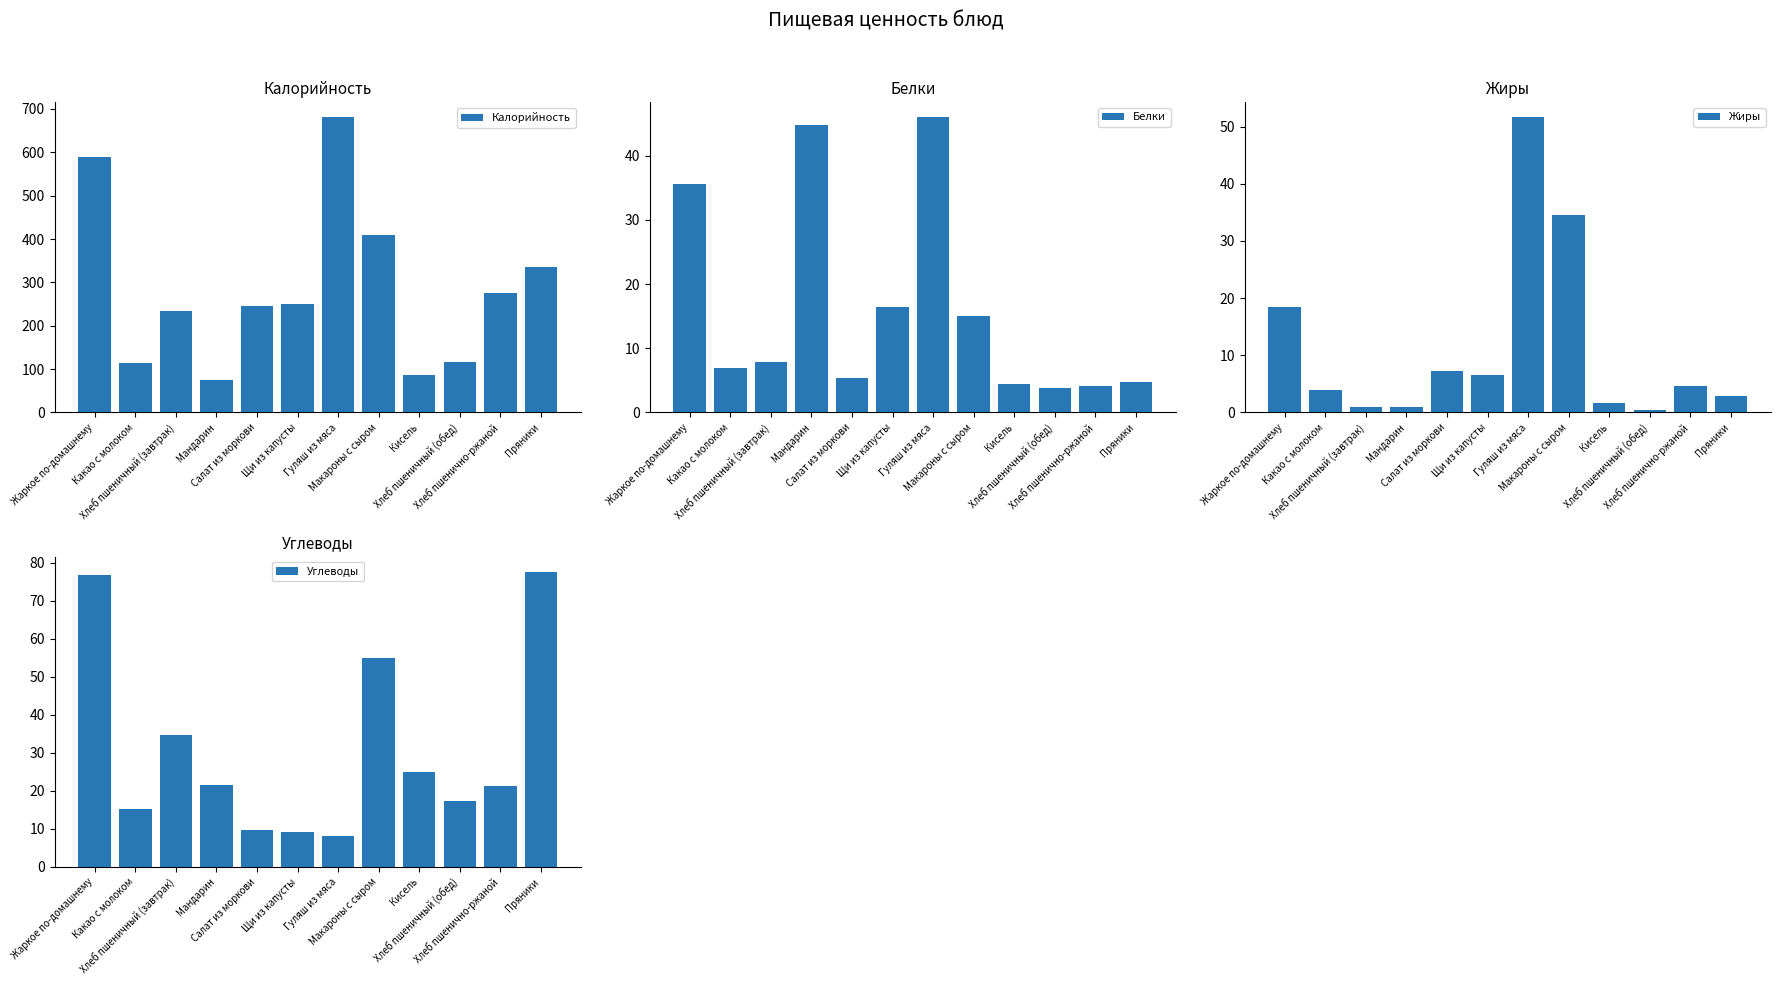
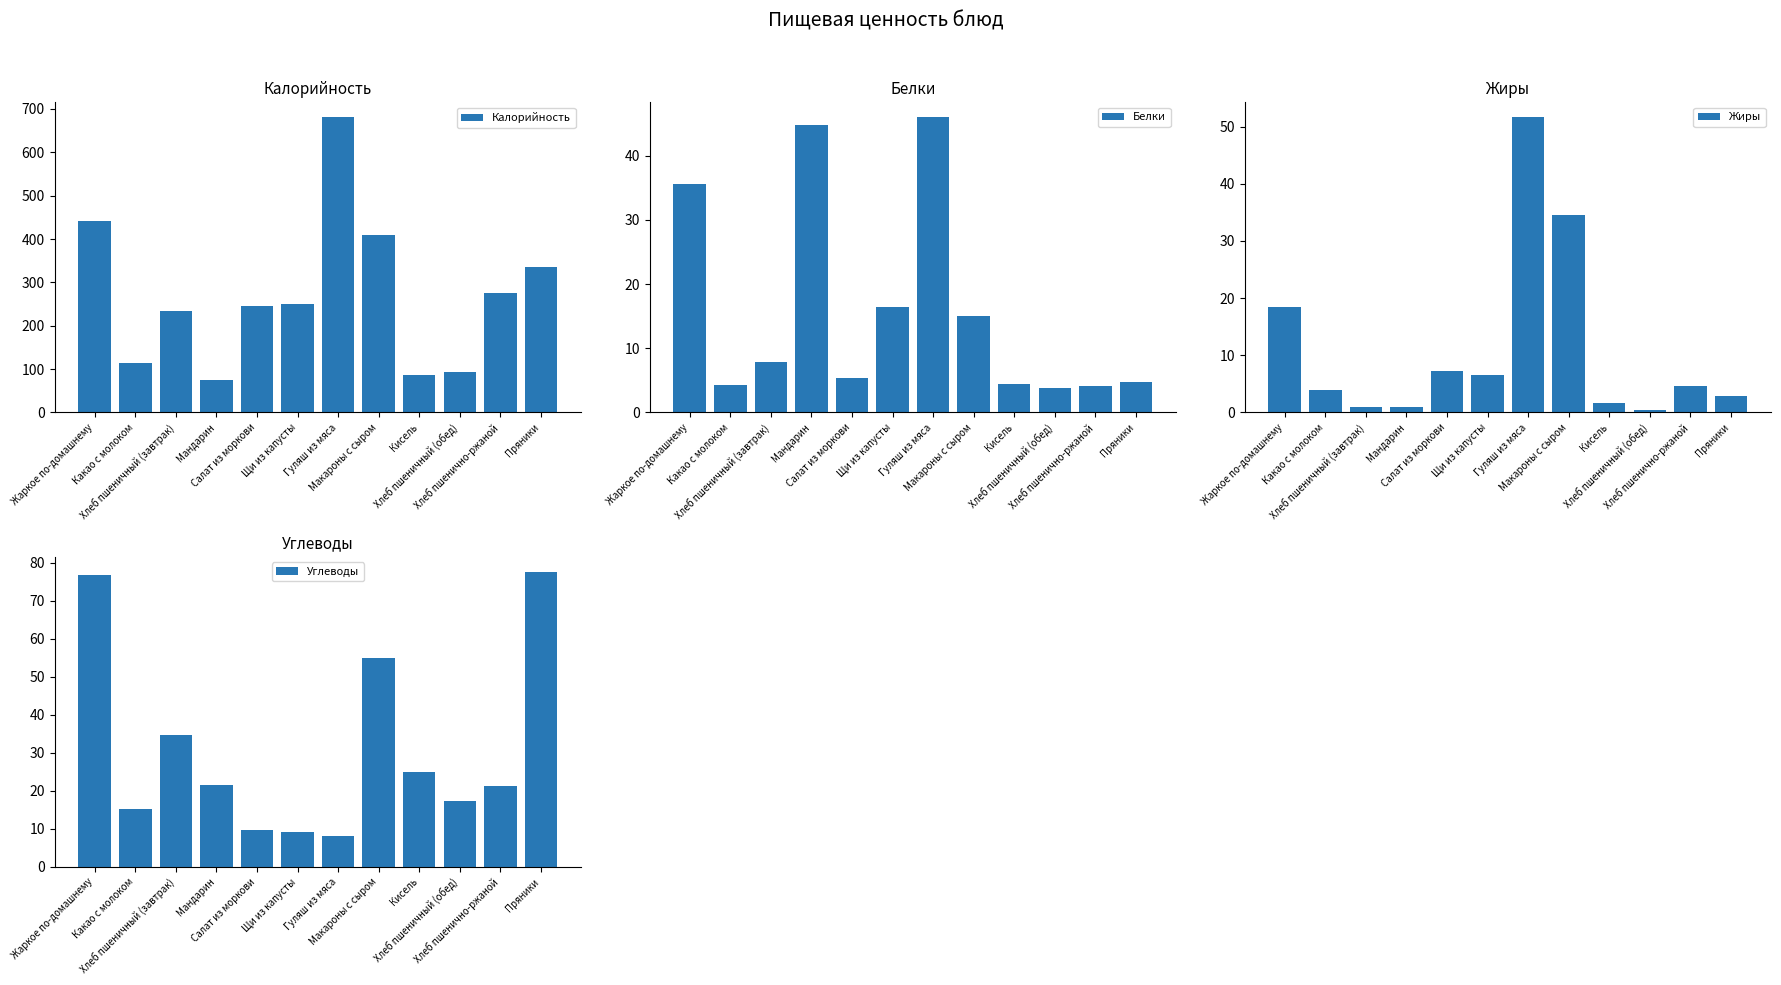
Калорийность, Жаркое по-домашнему: 590 -> 440
Калорийность, Хлеб пшеничный (обед): 120 -> 90
Белки, Какао с молоком: 7 -> 4
